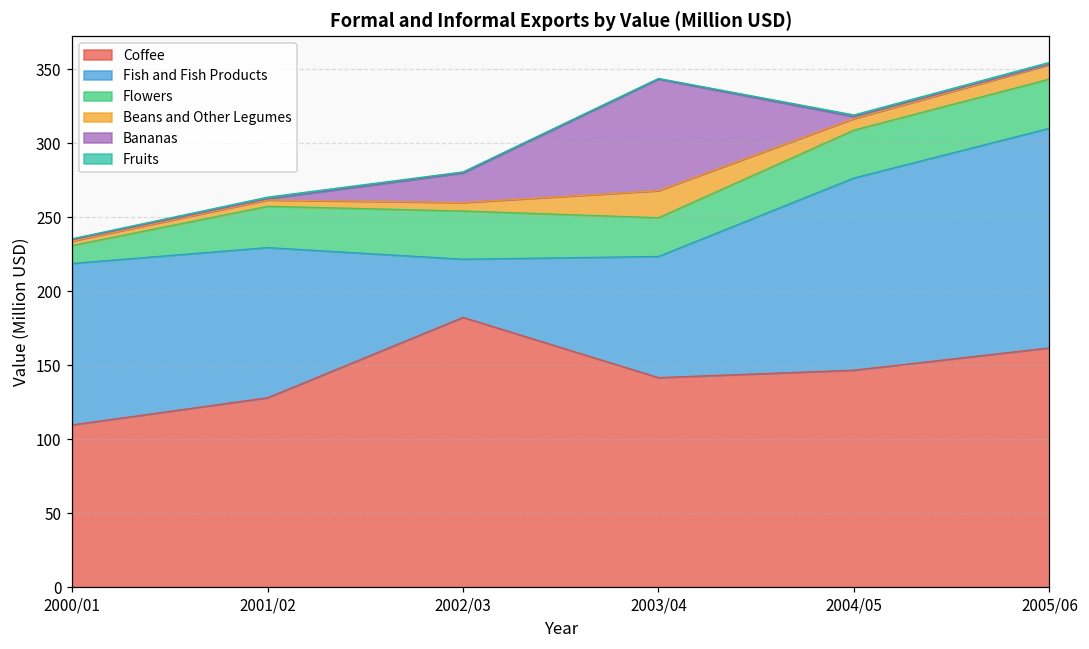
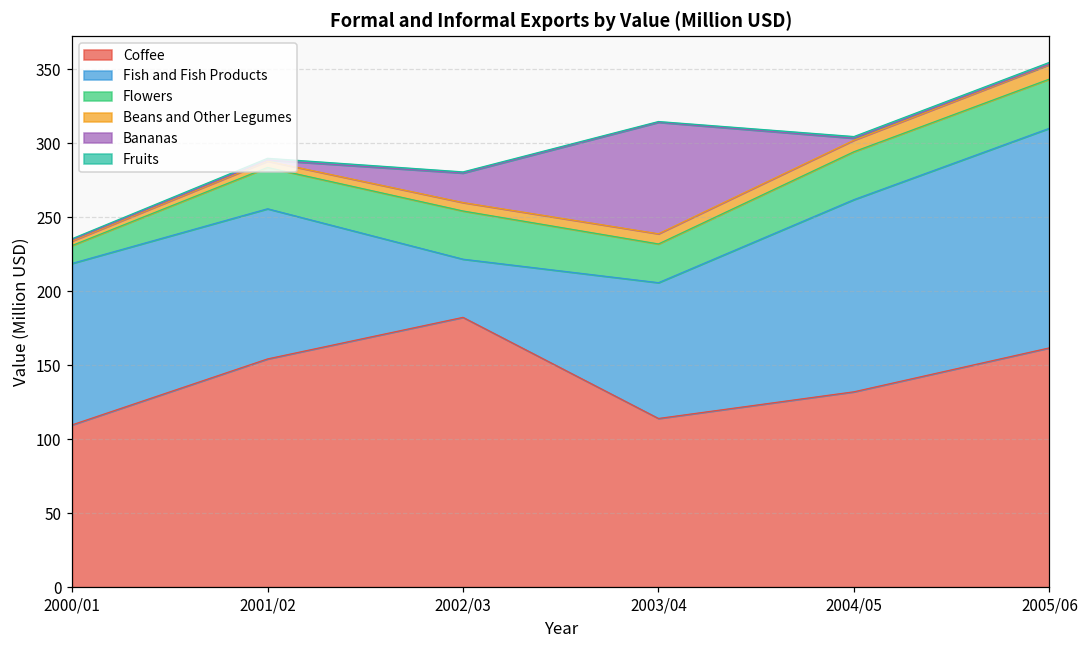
Coffee, 2001/02: 128 -> 154
Coffee, 2003/04: 142 -> 114
Fish and Fish Products, 2003/04: 82 -> 92
Beans and Other Legumes, 2003/04: 18 -> 7
Coffee, 2004/05: 147 -> 132
